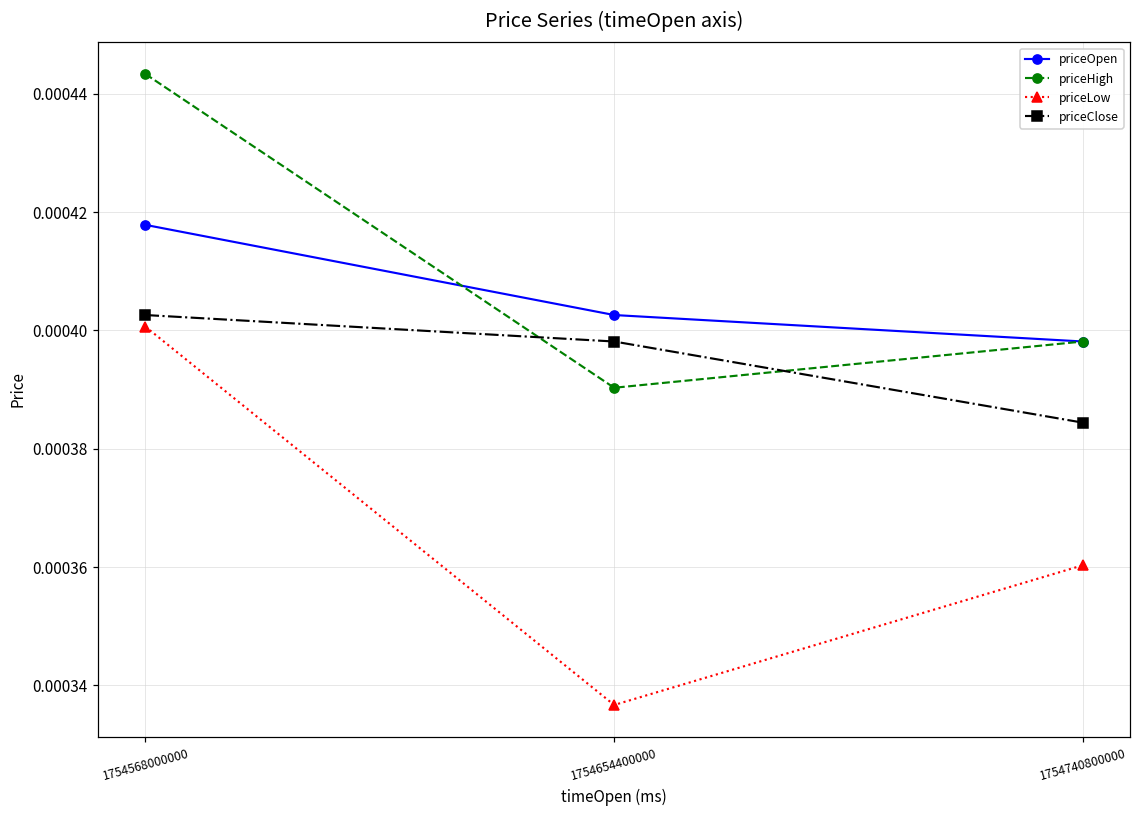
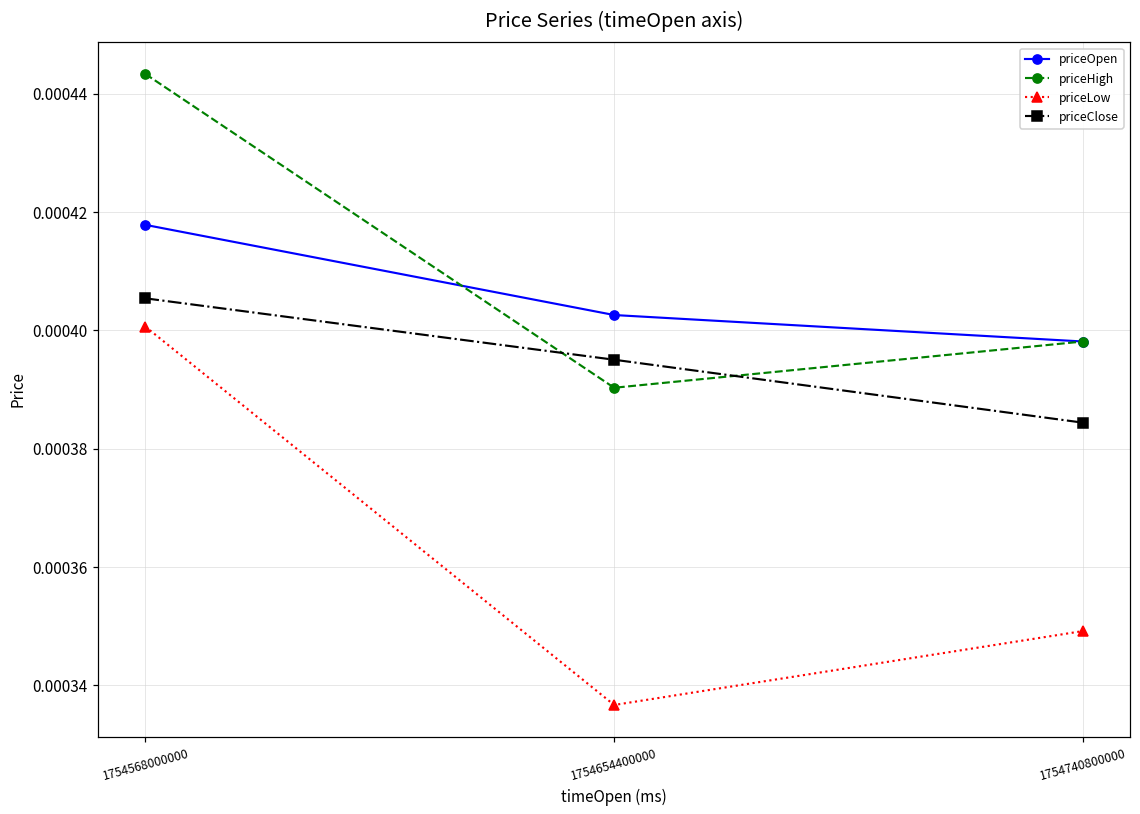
priceClose, 1754568000000: 0.000403 -> 0.000405
priceClose, 1754654400000: 0.000398 -> 0.000395
priceLow, 1754740800000: 0.000360 -> 0.000349
